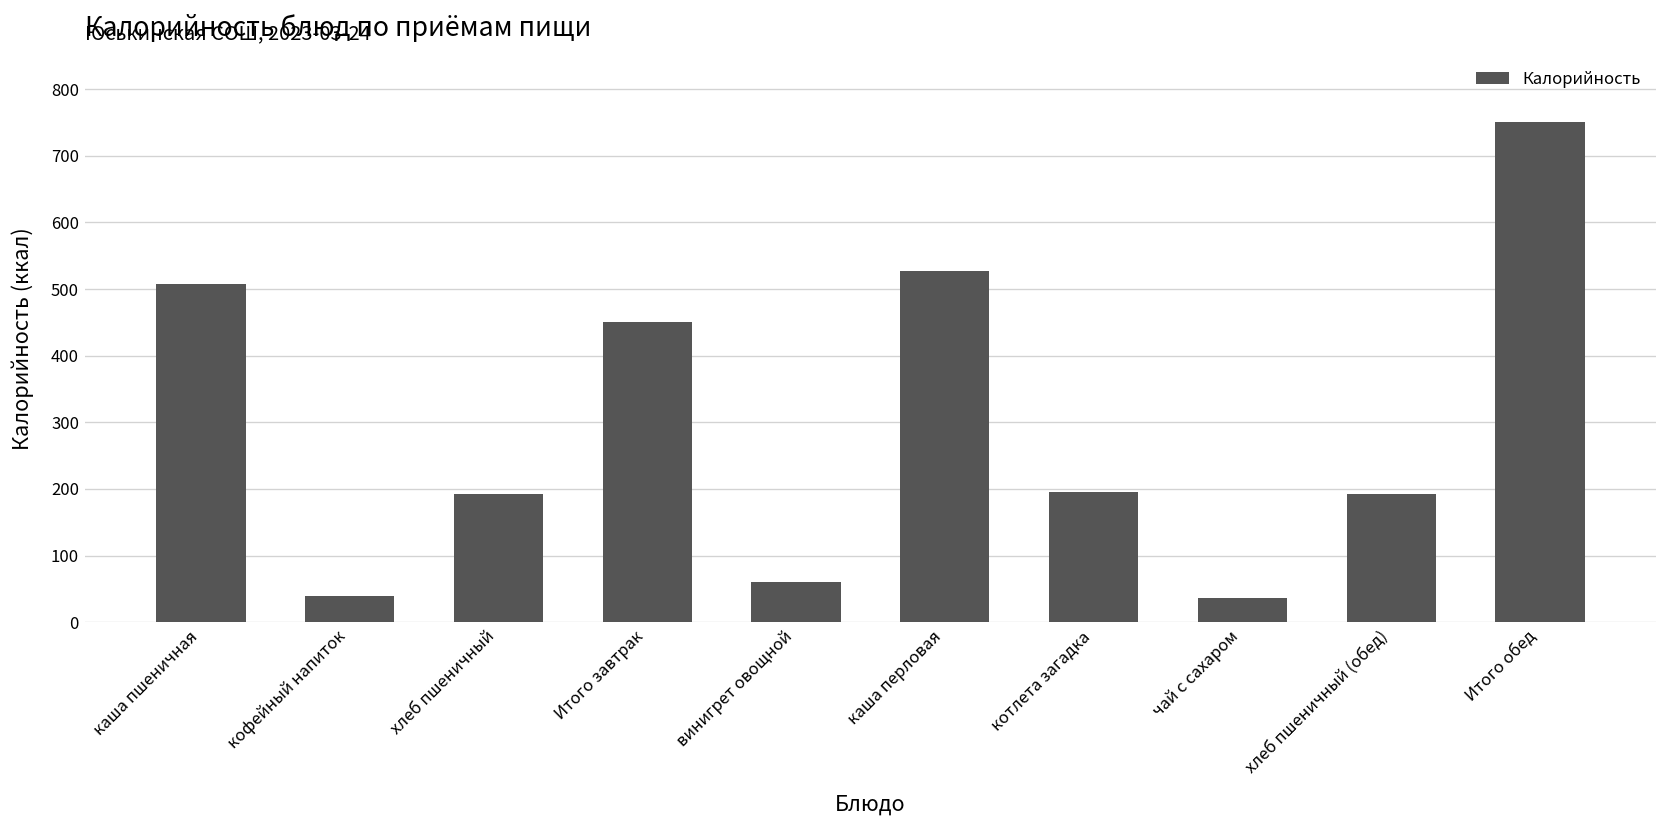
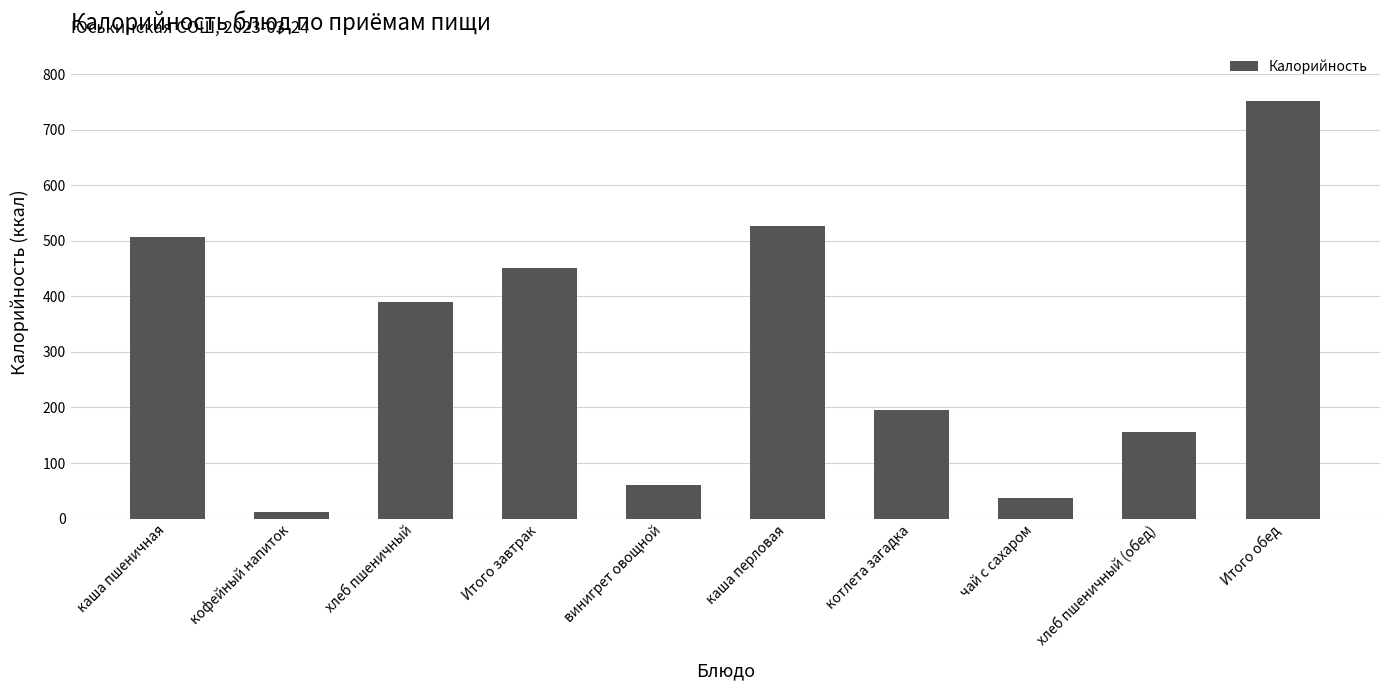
кофейный напиток: 40 -> 10
хлеб пшеничный: 190 -> 390
хлеб пшеничный (обед): 190 -> 160
